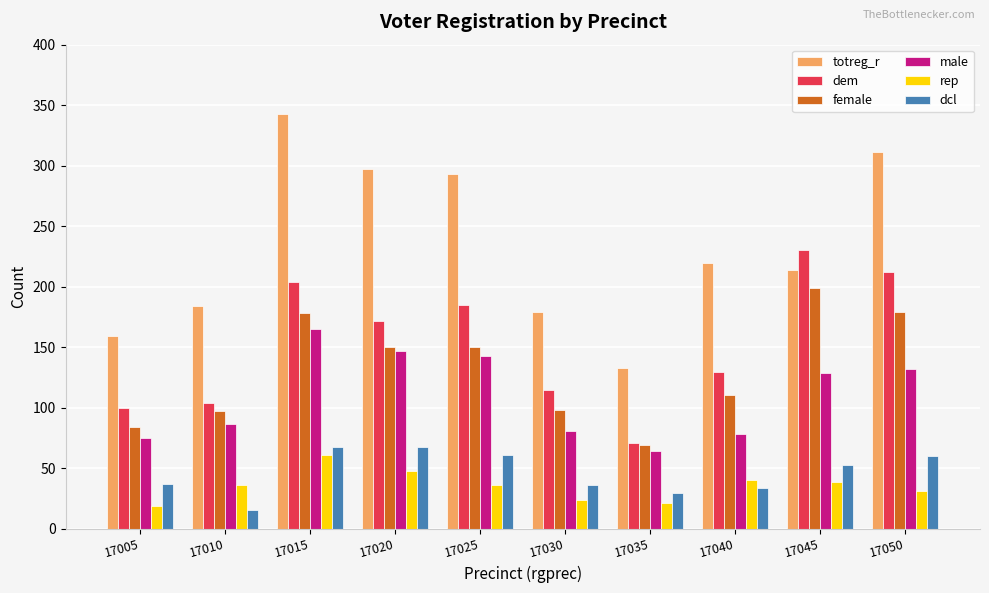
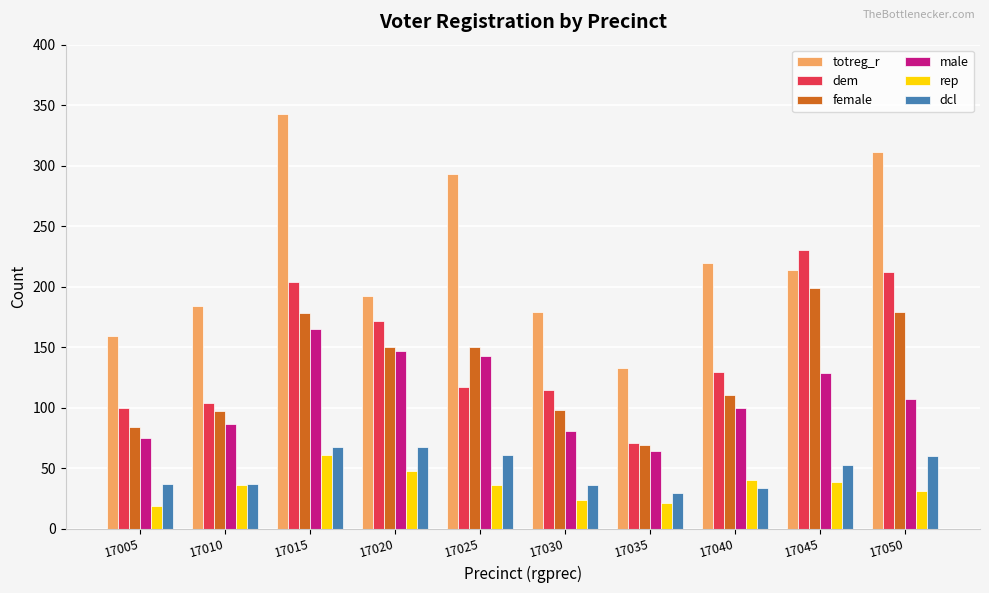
dcl, 17010: 16 -> 37
totreg_r, 17020: 297 -> 192
dem, 17025: 185 -> 117
male, 17040: 78 -> 100
male, 17050: 132 -> 107
